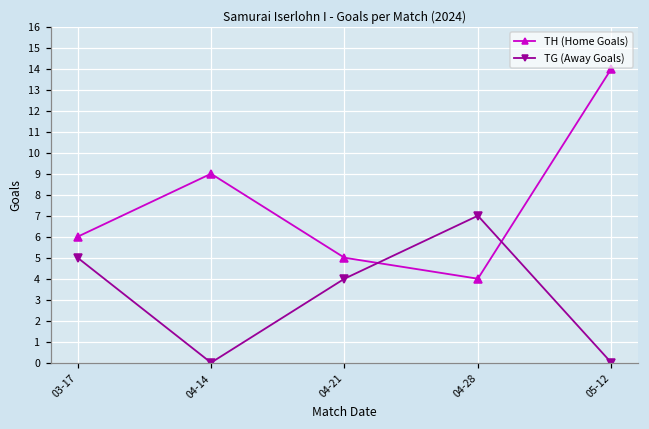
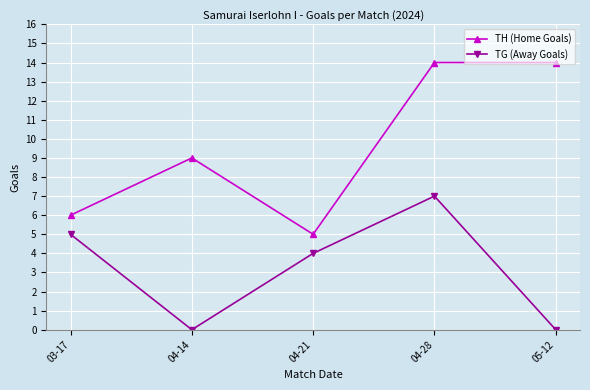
TH (Home Goals), 04-28: 4 -> 14
